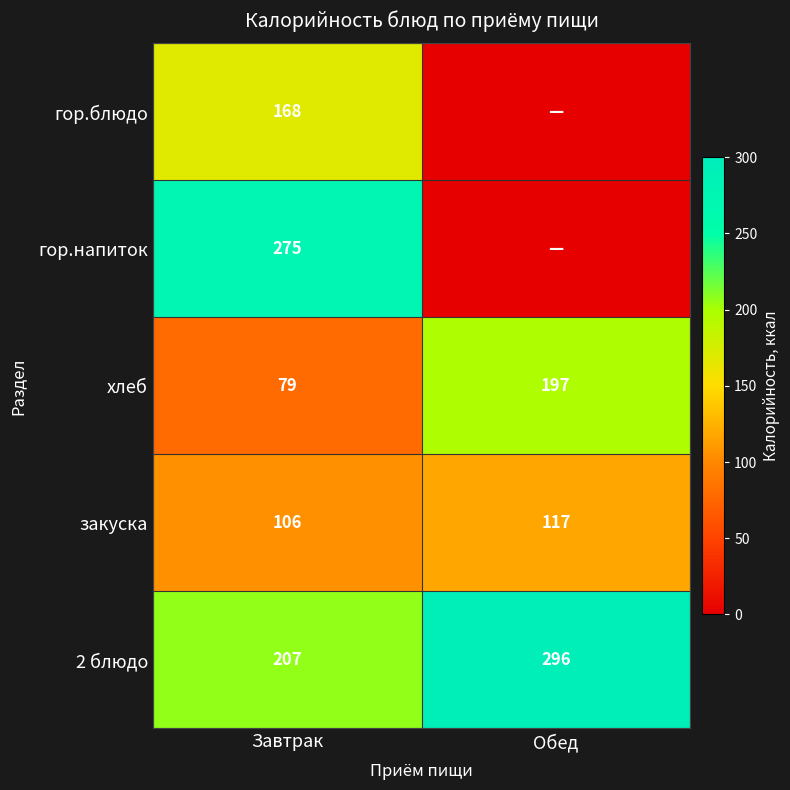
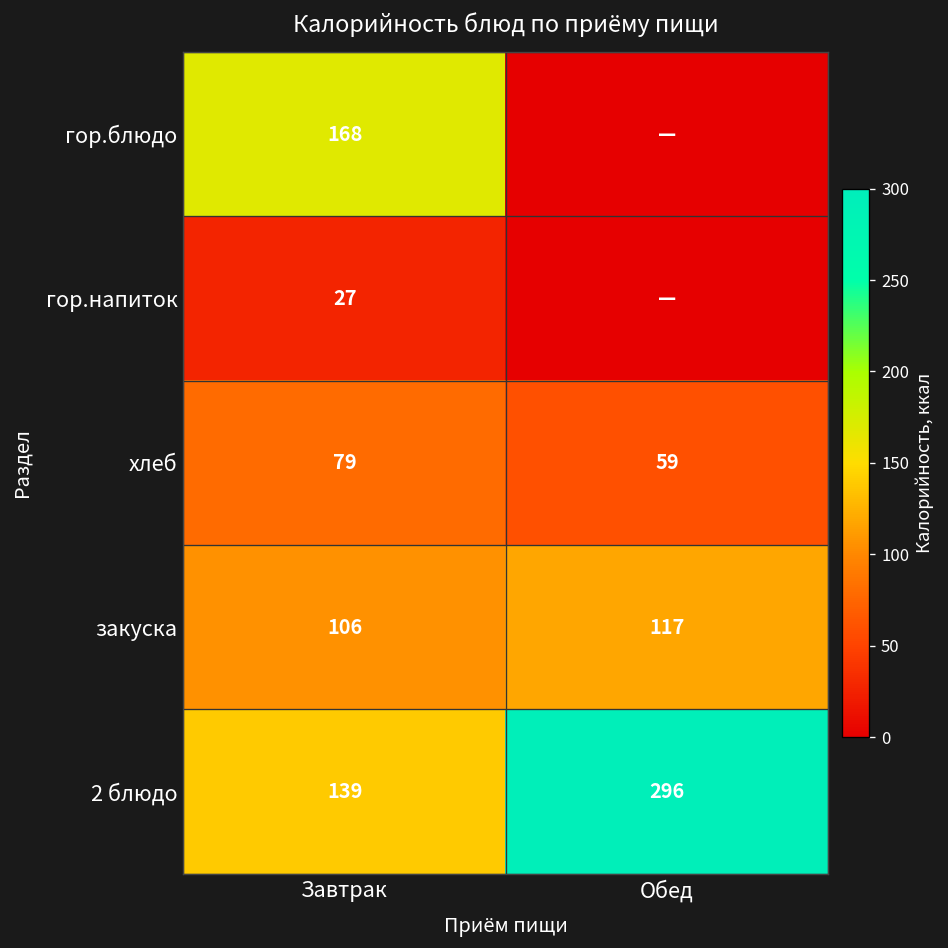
гор.напиток, Завтрак: 275 -> 27
хлеб, Обед: 197 -> 59
2 блюдо, Завтрак: 207 -> 139
